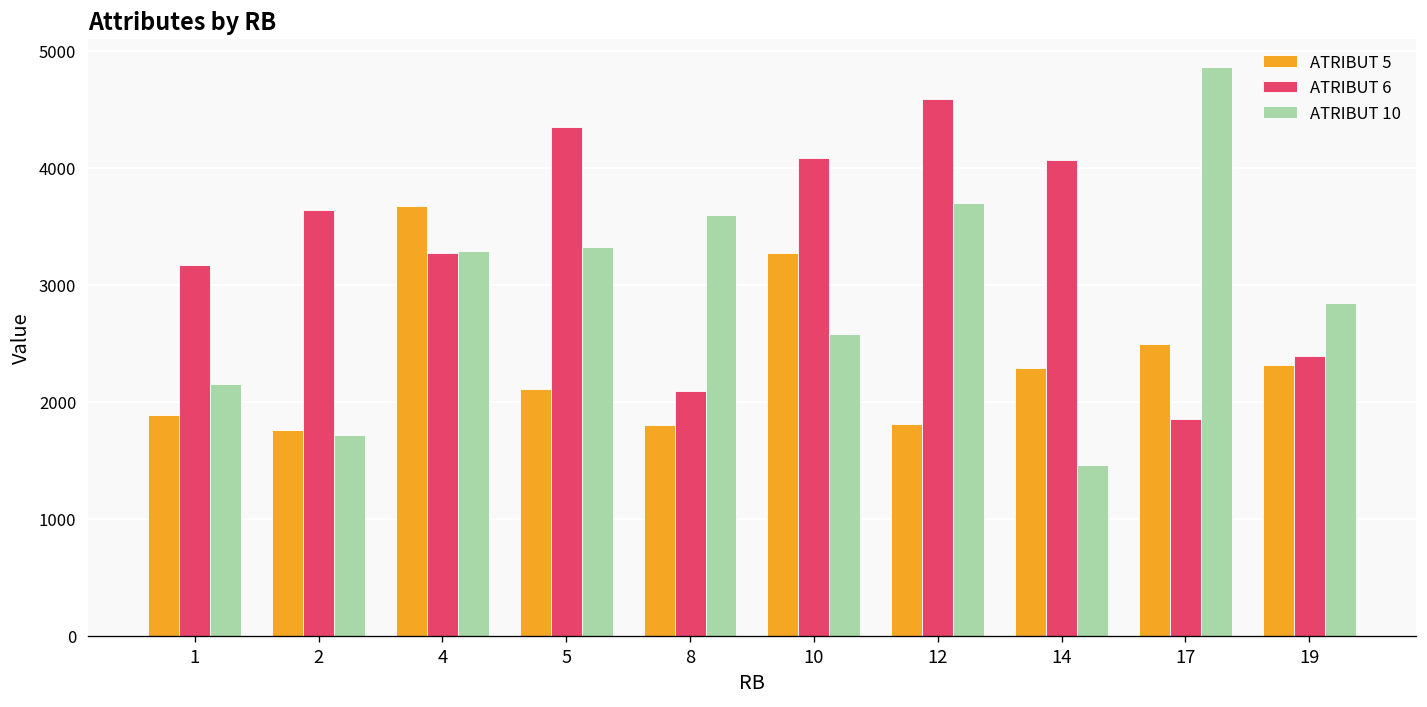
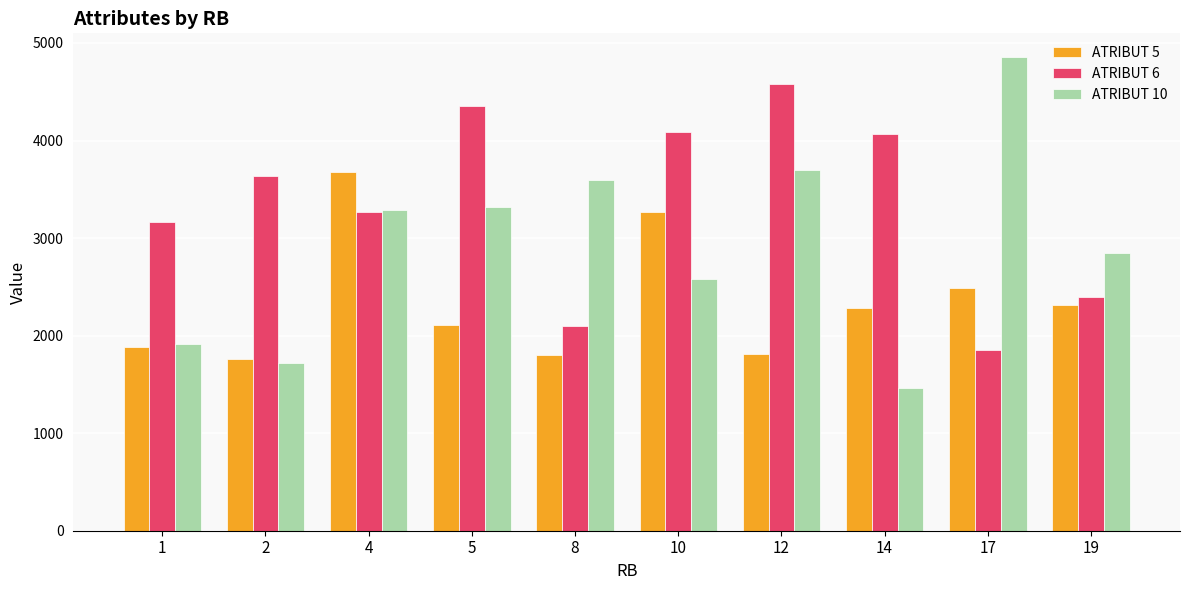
ATRIBUT 10, 1: 2200 -> 1900
